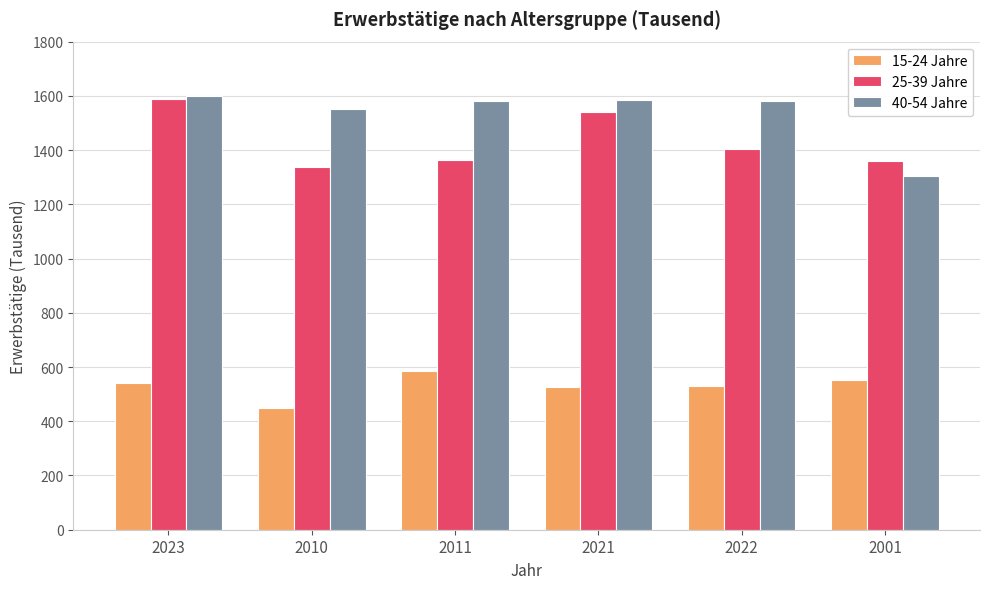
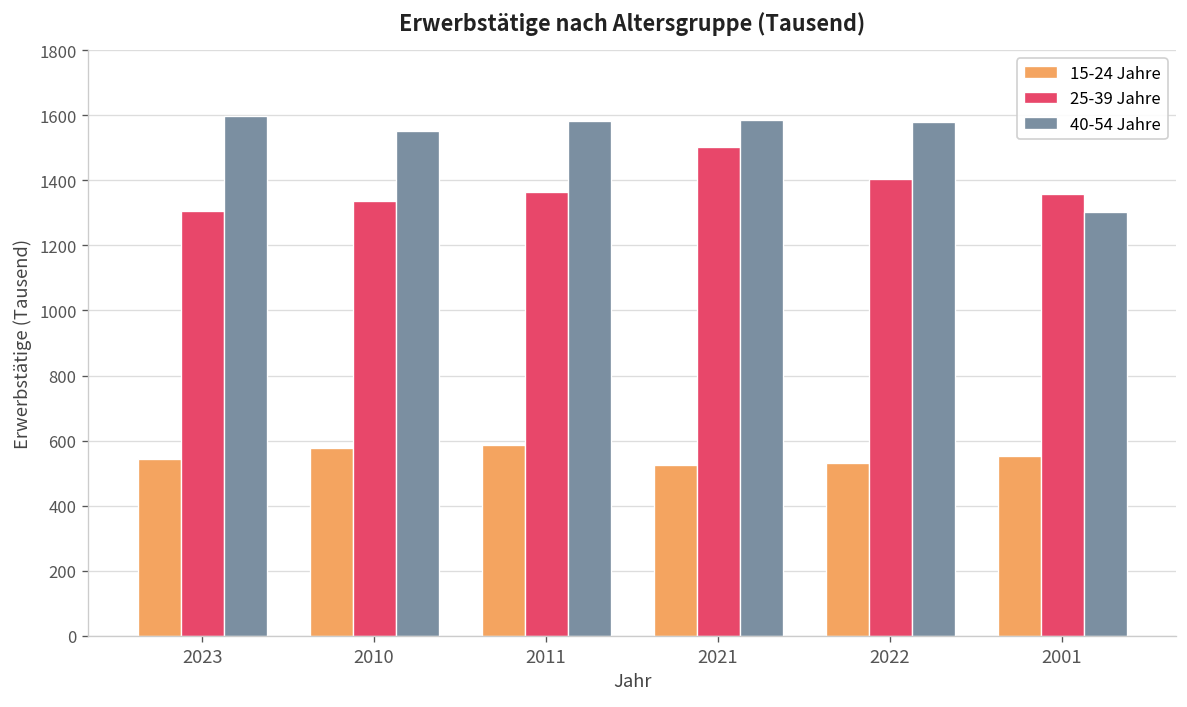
25-39 Jahre, 2023: 1590 -> 1300
15-24 Jahre, 2010: 450 -> 580
25-39 Jahre, 2021: 1540 -> 1500
